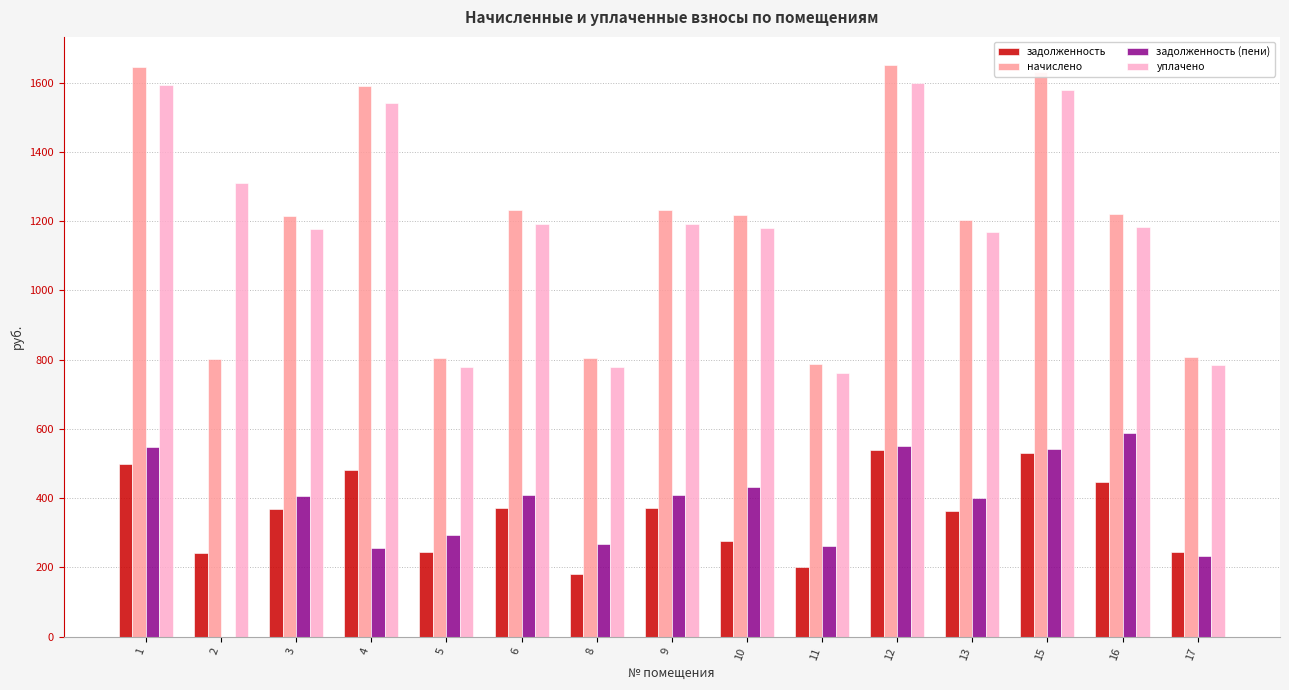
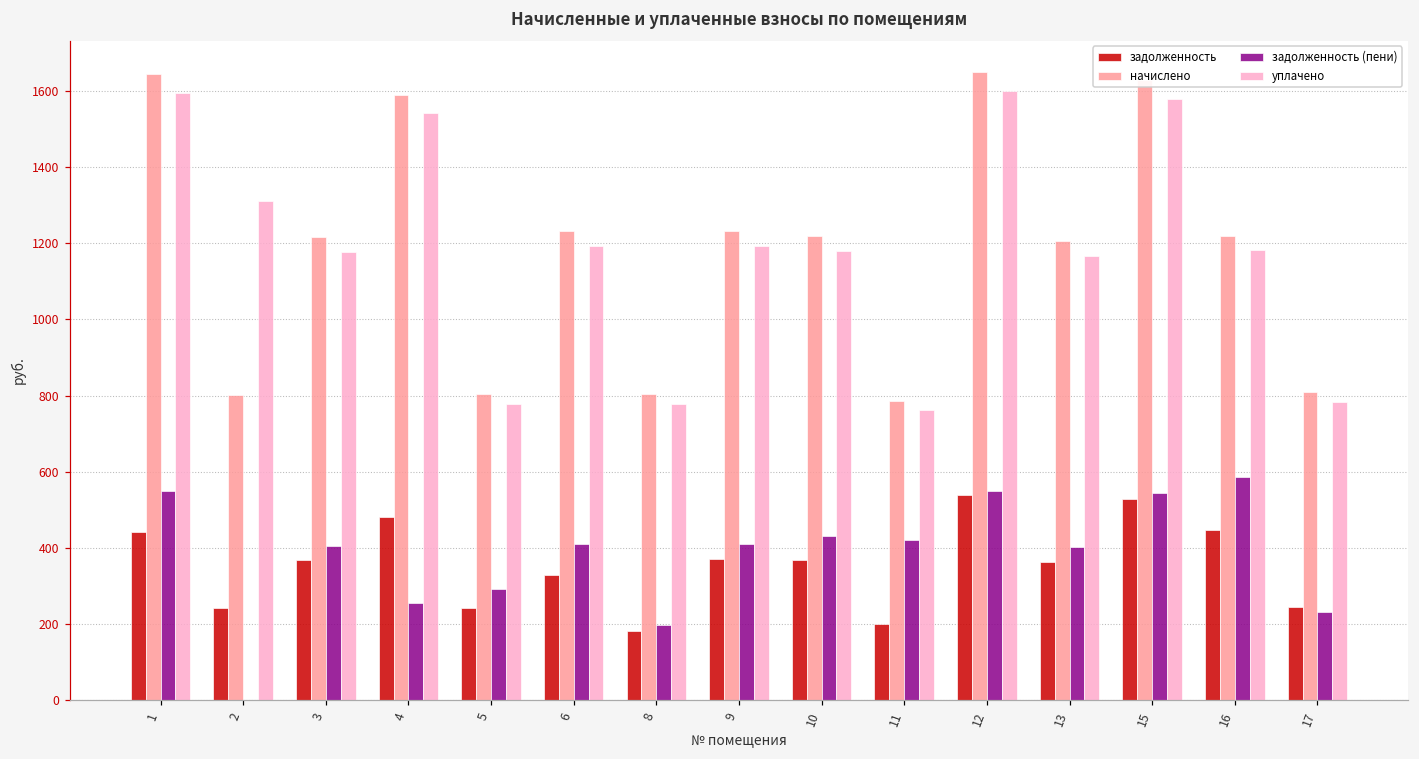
задолженность, 1: 500 -> 440
задолженность, 6: 370 -> 330
задолженность (пени), 8: 270 -> 200
задолженность, 10: 280 -> 370
задолженность (пени), 11: 260 -> 420
